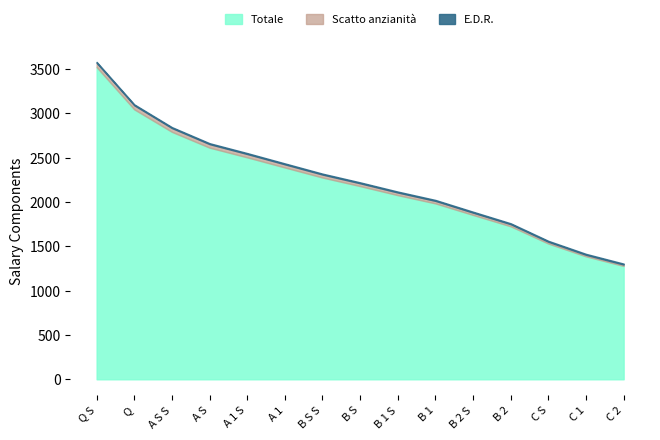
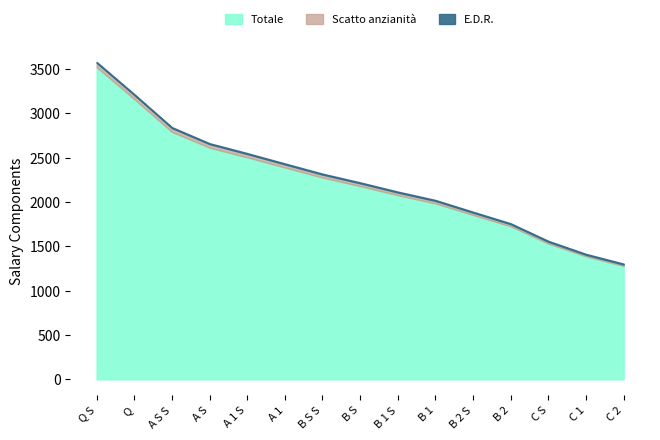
Totale, Q: 3000 -> 3200
